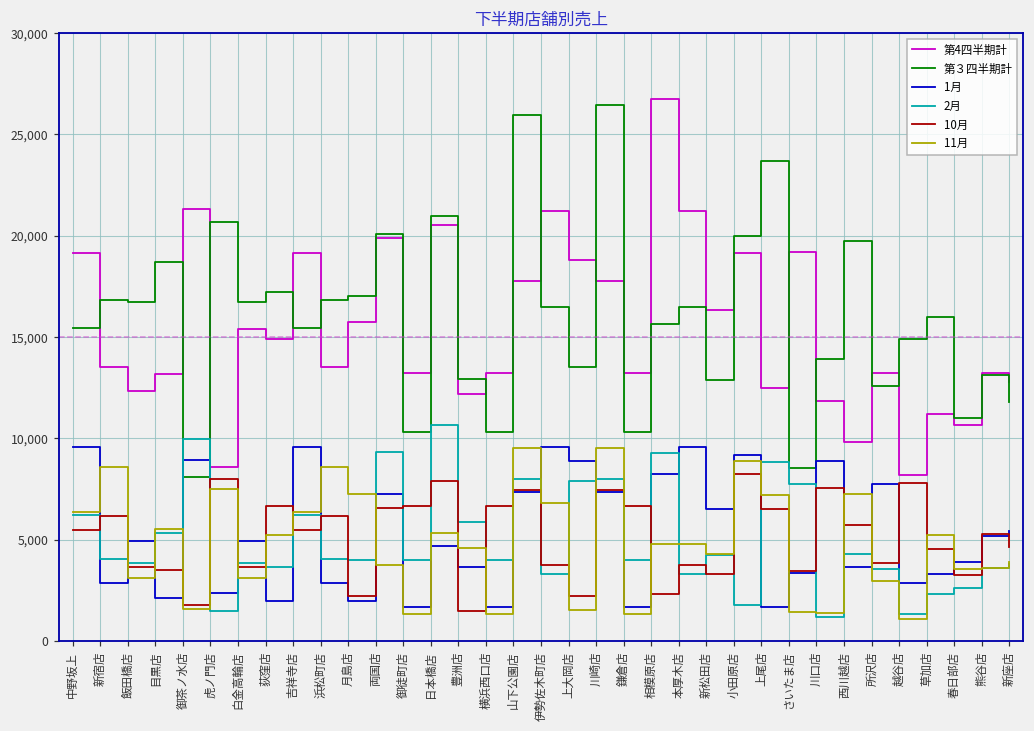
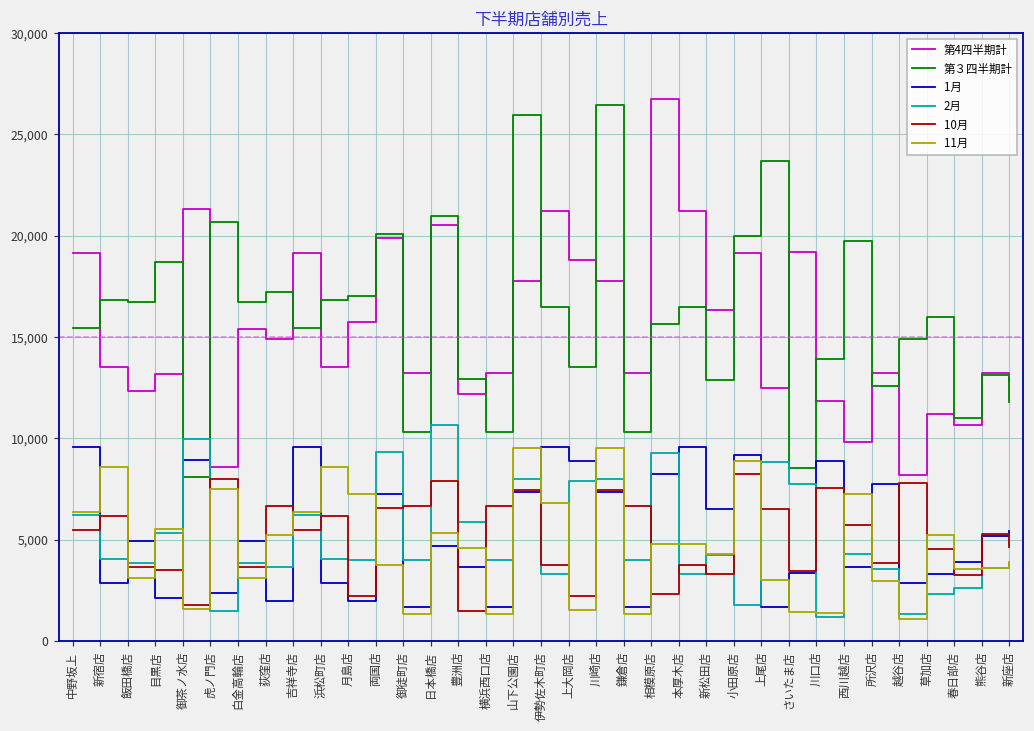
11月, 上尾店: 7,200 -> 3,000
